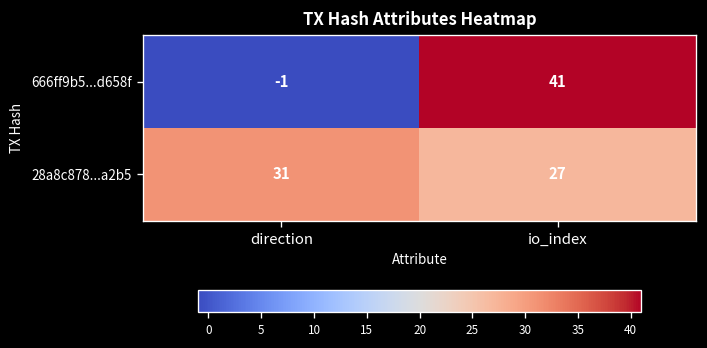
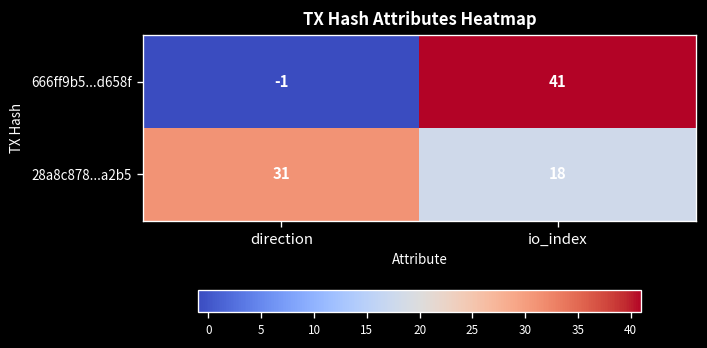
28a8c878...a2b5, io_index: 27 -> 18
